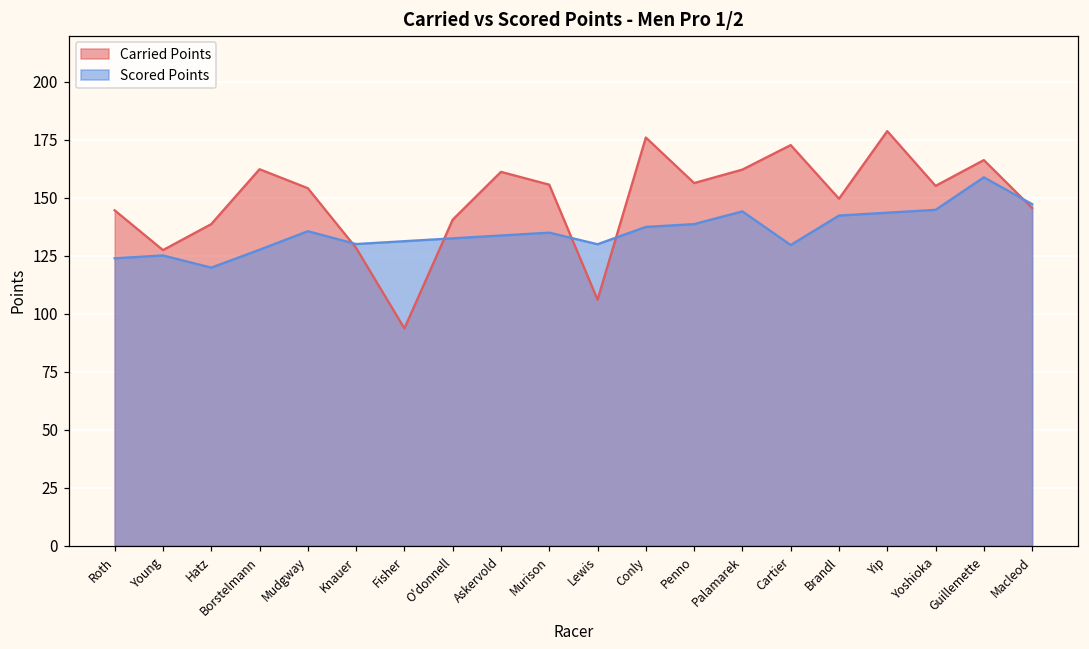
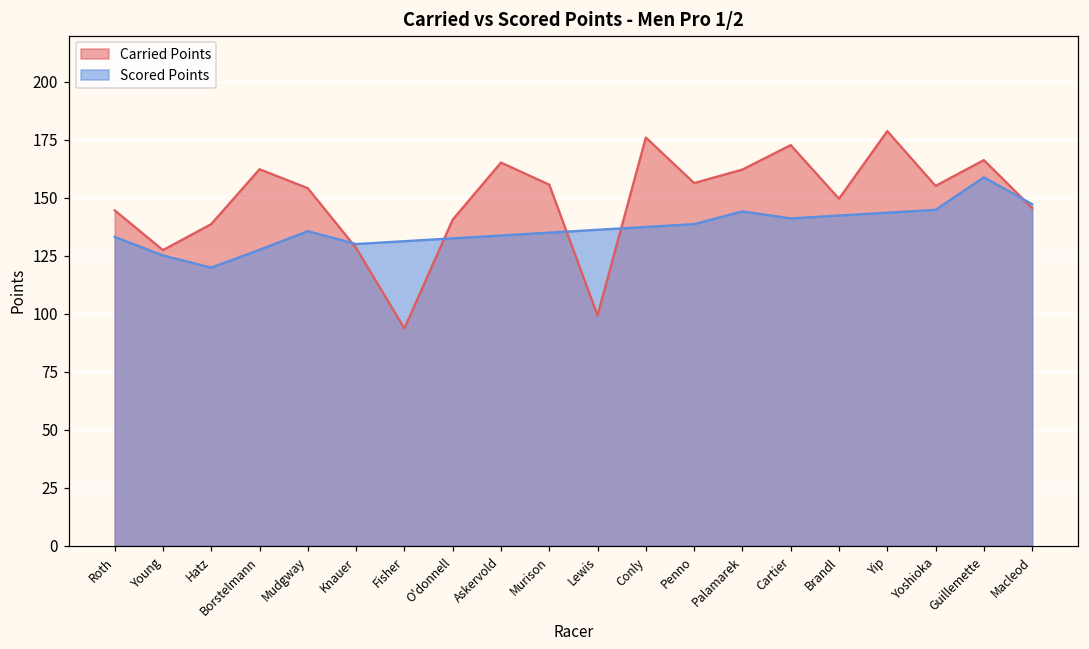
Scored Points, Roth: 124 -> 133
Carried Points, Askervold: 161 -> 165
Carried Points, Lewis: 106 -> 99
Scored Points, Lewis: 130 -> 136
Scored Points, Cartier: 130 -> 141
